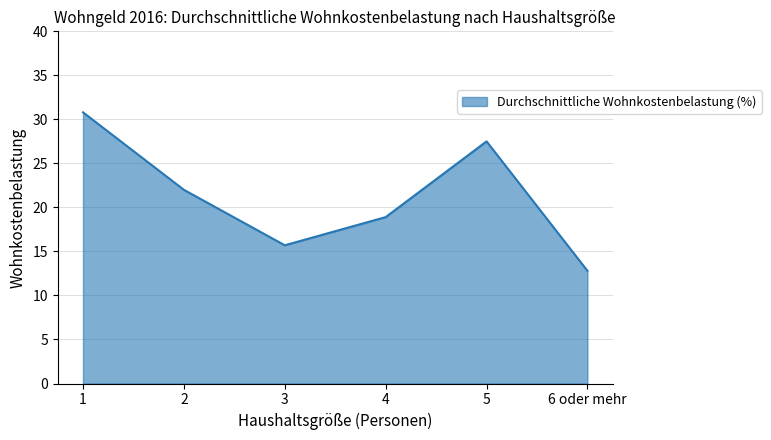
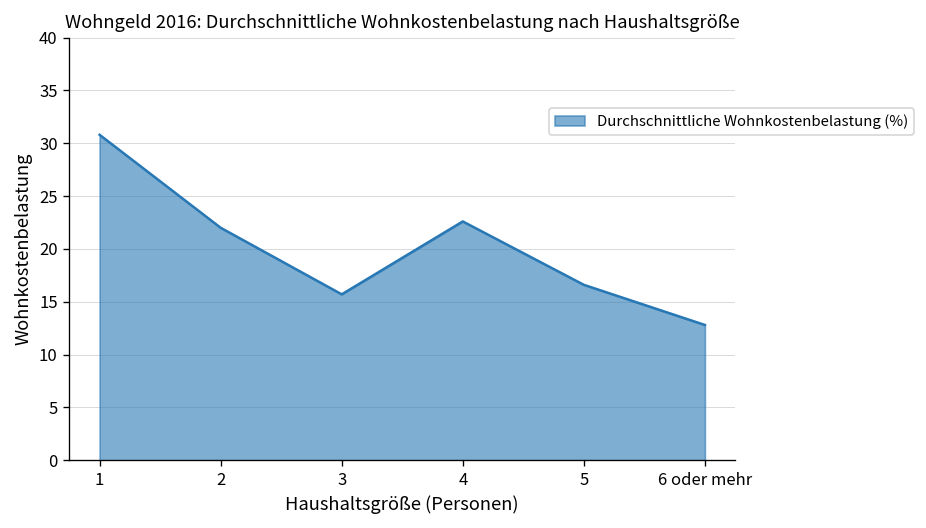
4: 19 -> 23
5: 28 -> 17
